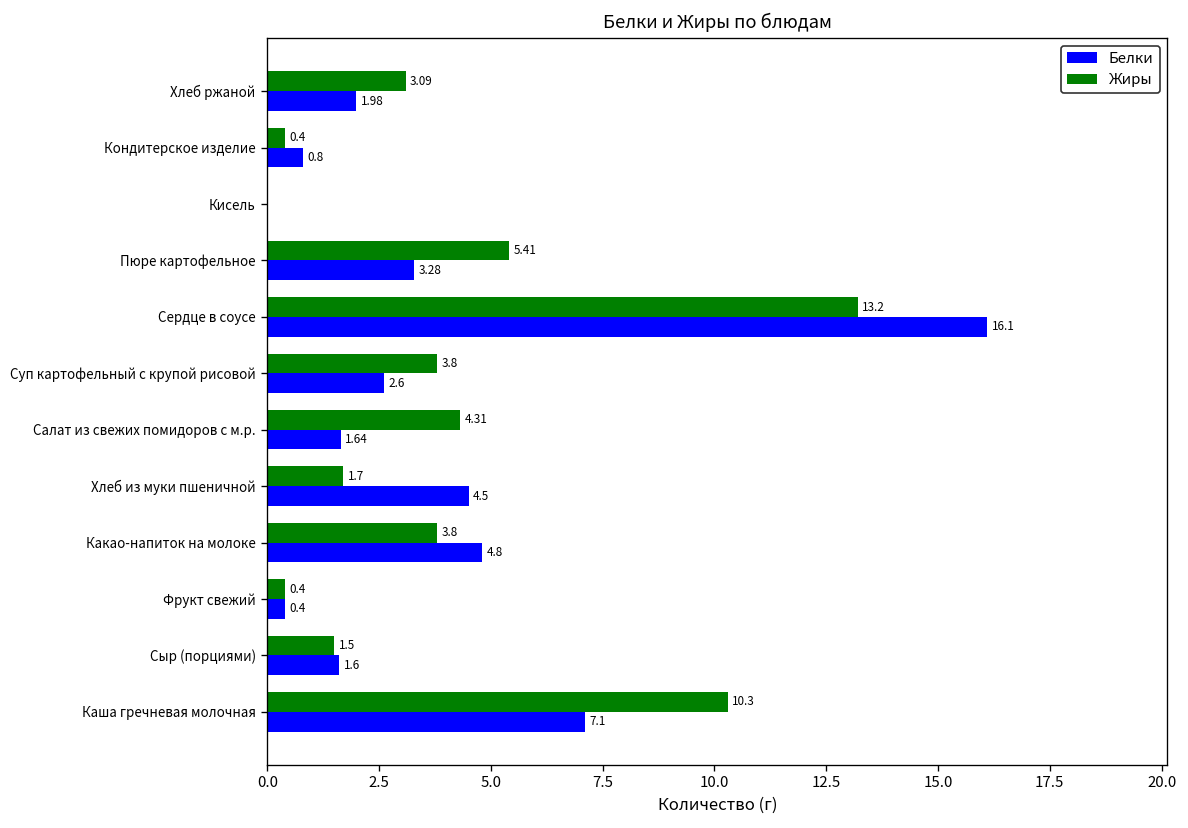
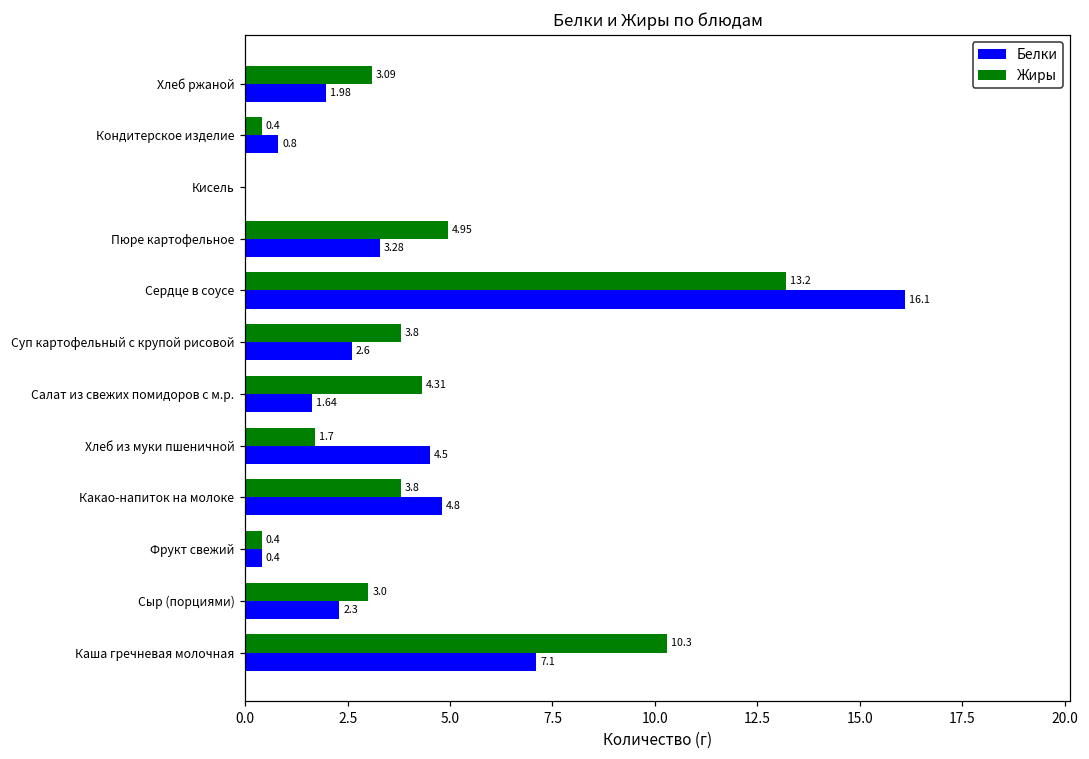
Жиры, Пюре картофельное: 5.41 -> 4.95
Жиры, Сыр (порциями): 1.5 -> 3.0
Белки, Сыр (порциями): 1.6 -> 2.3
